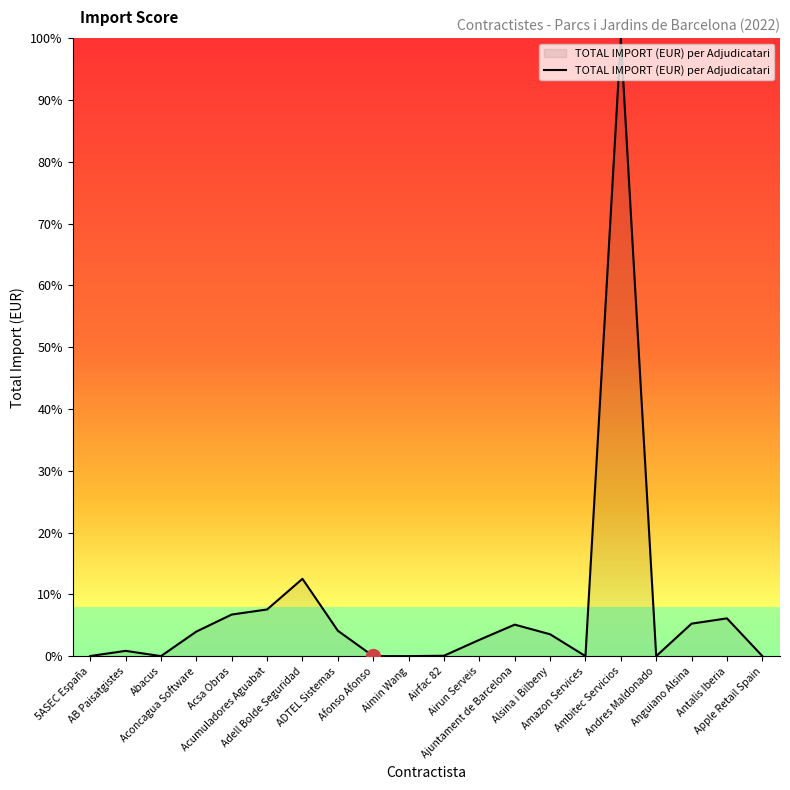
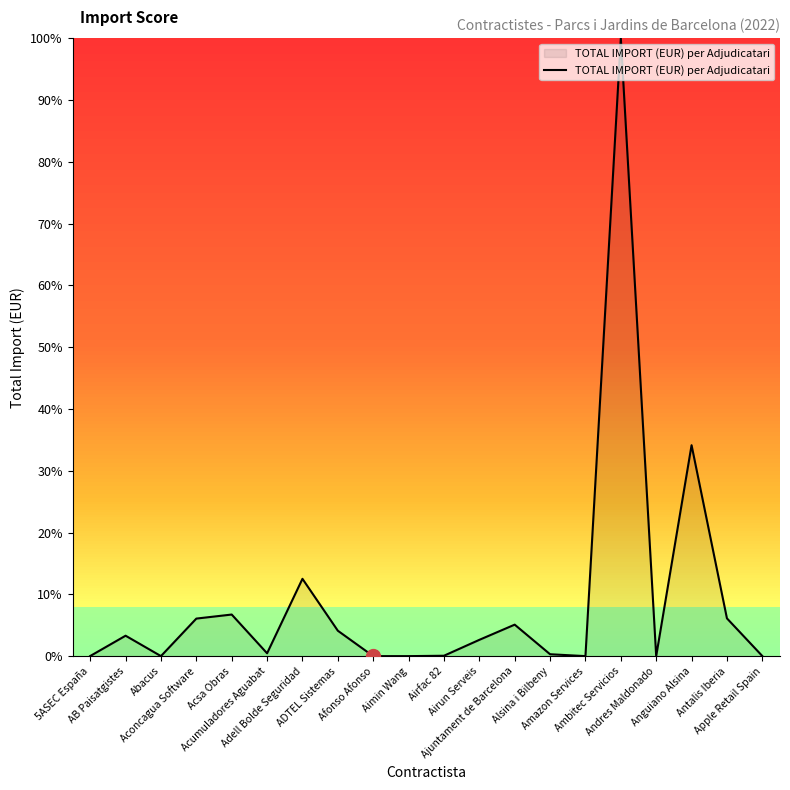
TOTAL IMPORT (EUR) per Adjudicatari, AB Paisatgistes: 1% -> 3%
TOTAL IMPORT (EUR) per Adjudicatari, Aconcagua Software: 4% -> 6%
TOTAL IMPORT (EUR) per Adjudicatari, Acumuladores Aguabat: 8% -> 0%
TOTAL IMPORT (EUR) per Adjudicatari, Alsina i Bilbeny: 4% -> 0%
TOTAL IMPORT (EUR) per Adjudicatari, Anguiano Alsina: 5% -> 34%
